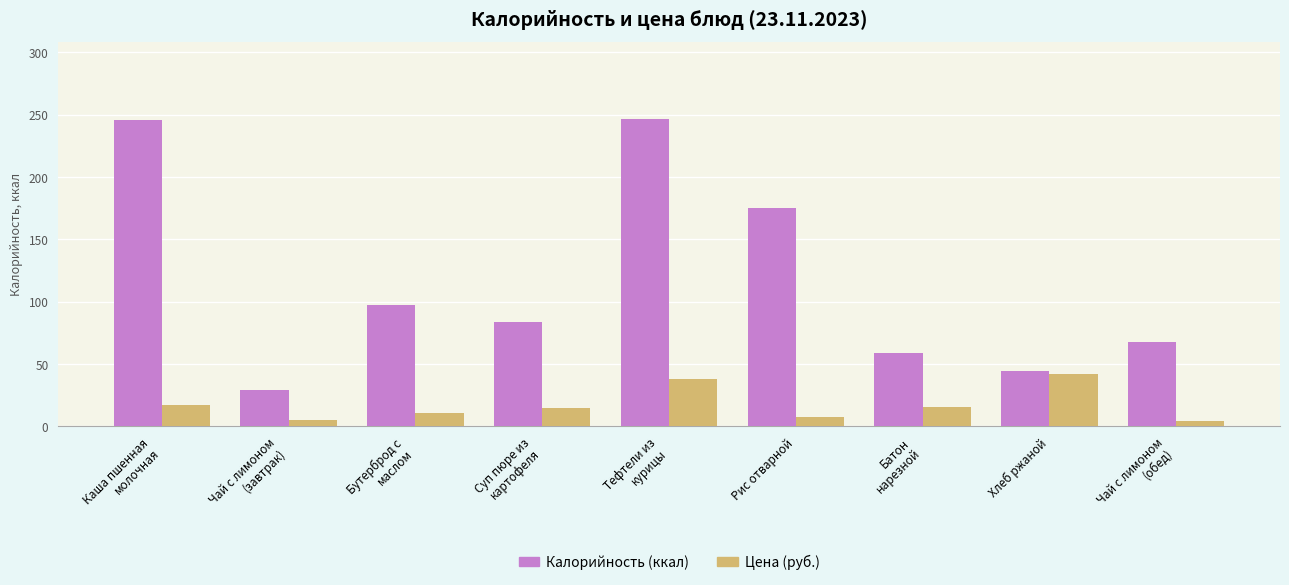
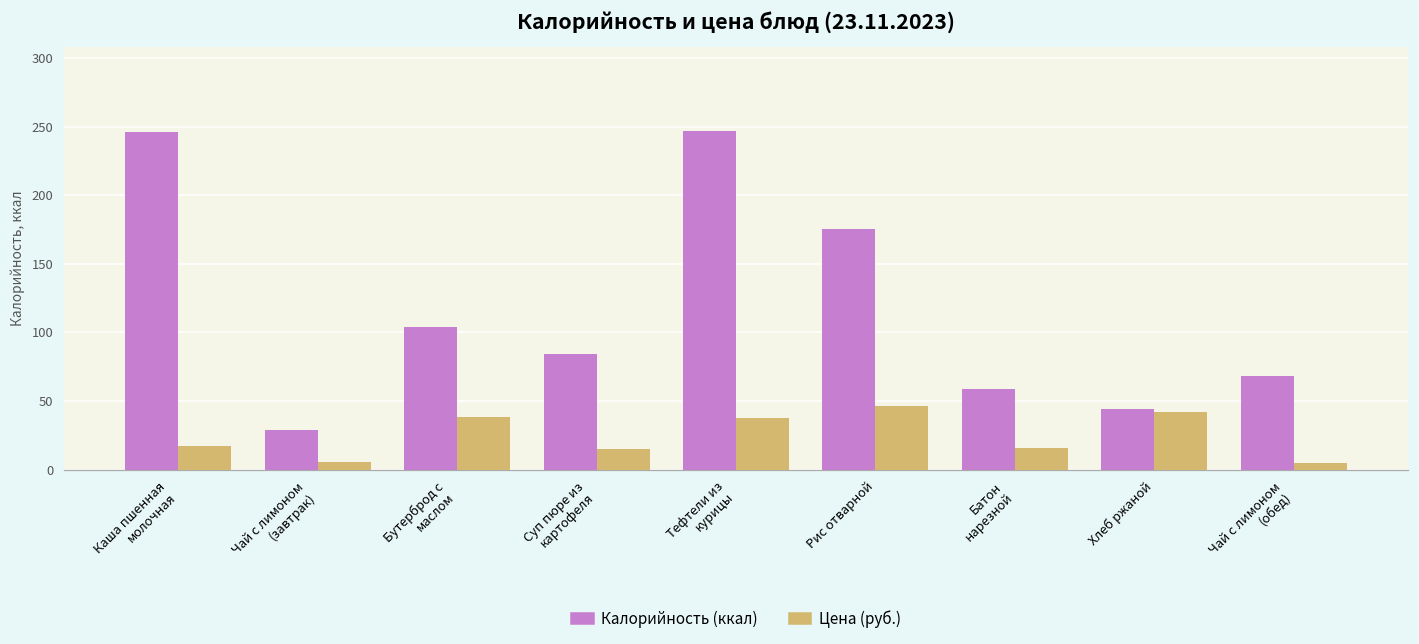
Калорийность (ккал), Бутерброд с маслом: 97 -> 104
Цена (руб.), Бутерброд с маслом: 11 -> 38
Цена (руб.), Рис отварной: 8 -> 46
